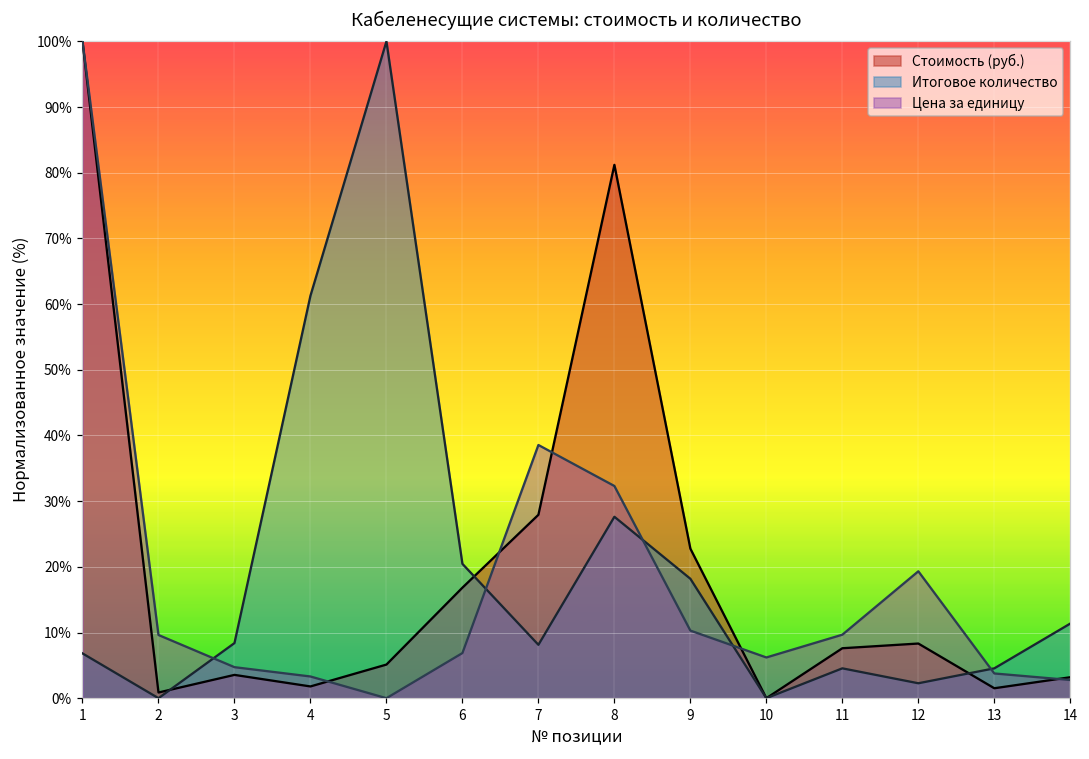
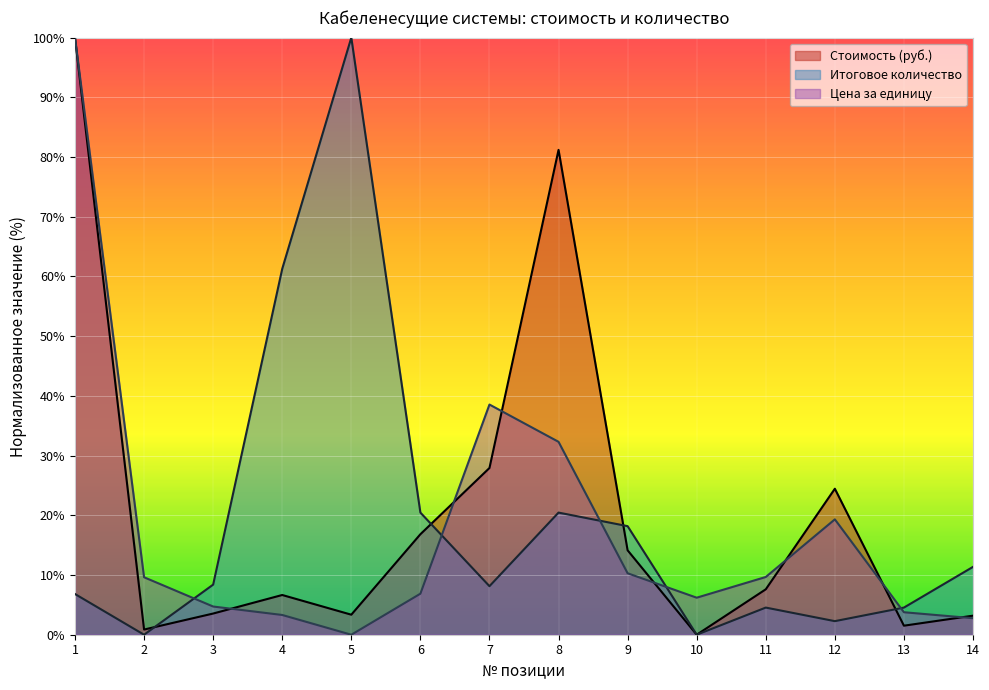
Стоимость (руб.), 4: 2% -> 7%
Стоимость (руб.), 5: 5% -> 3%
Итоговое количество, 8: 28% -> 20%
Стоимость (руб.), 9: 23% -> 14%
Стоимость (руб.), 12: 8% -> 24%
